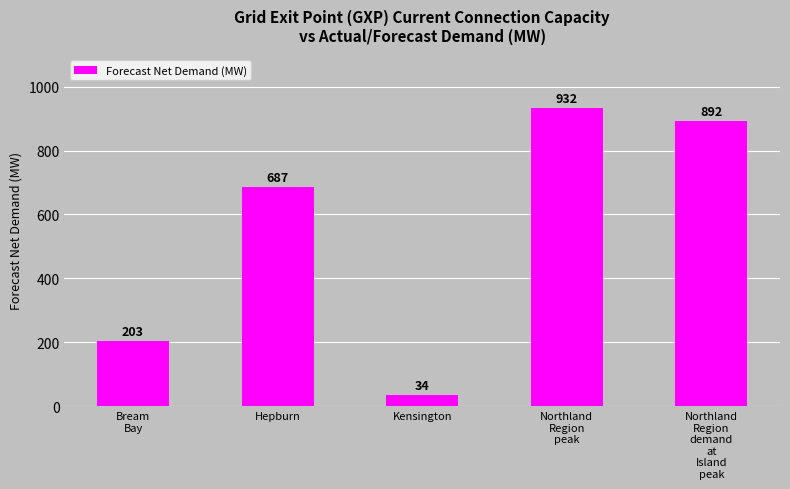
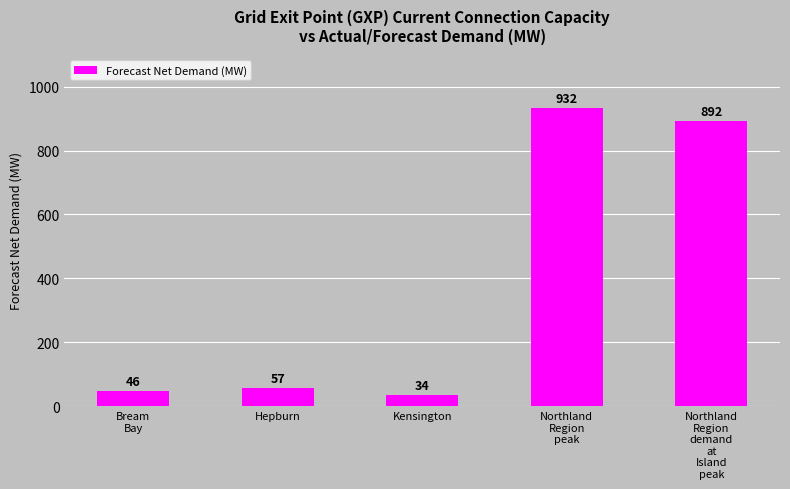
Bream Bay: 203 -> 46
Hepburn: 687 -> 57
